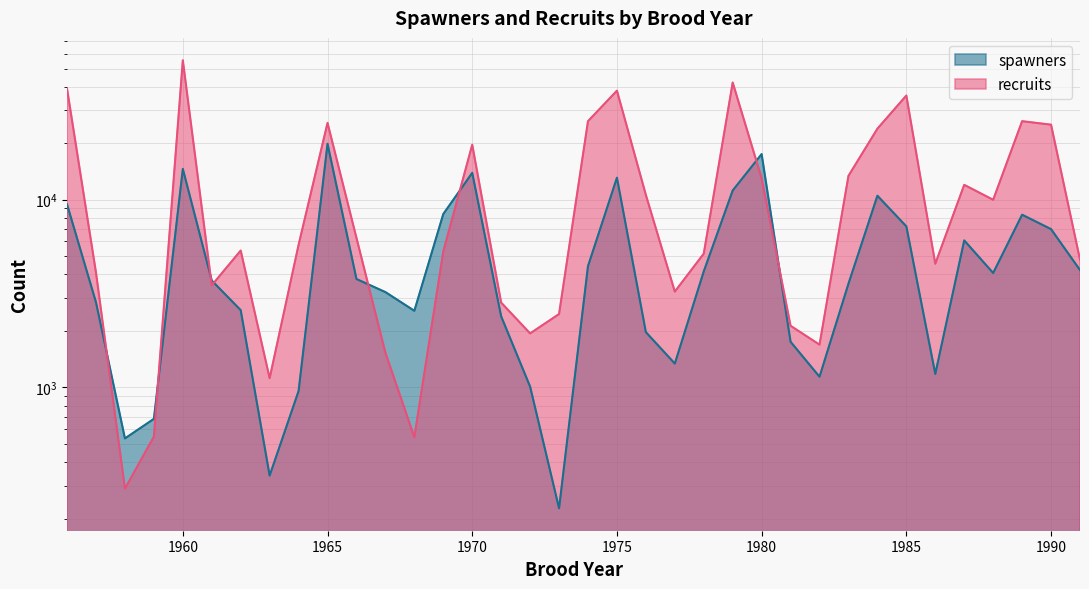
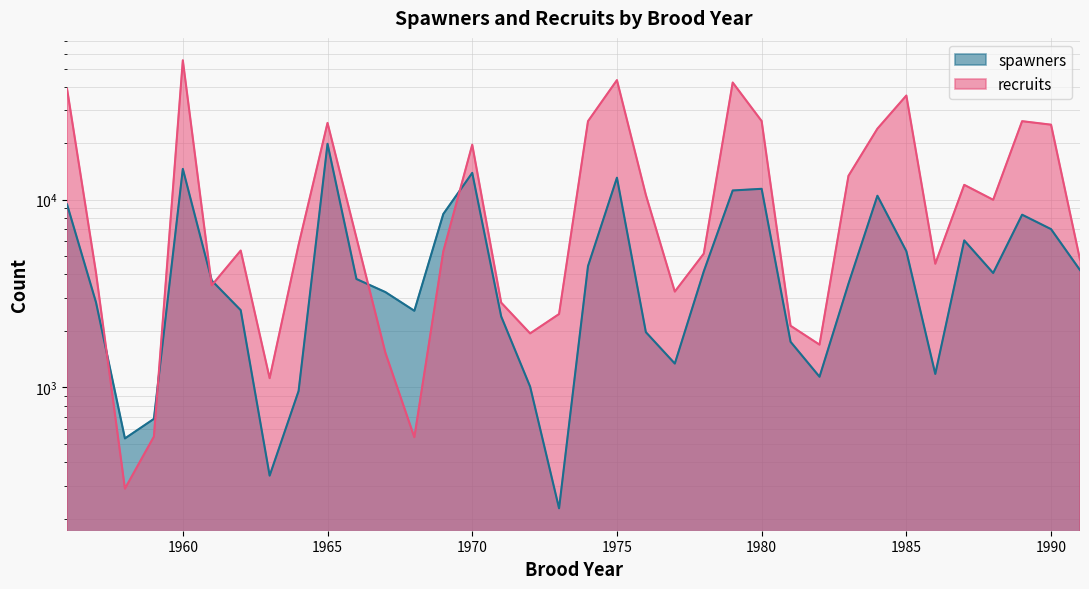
recruits, 1975: 38000 -> 43000
spawners, 1980: 18000 -> 11000
recruits, 1980: 13000 -> 26000
spawners, 1985: 7200 -> 5300
